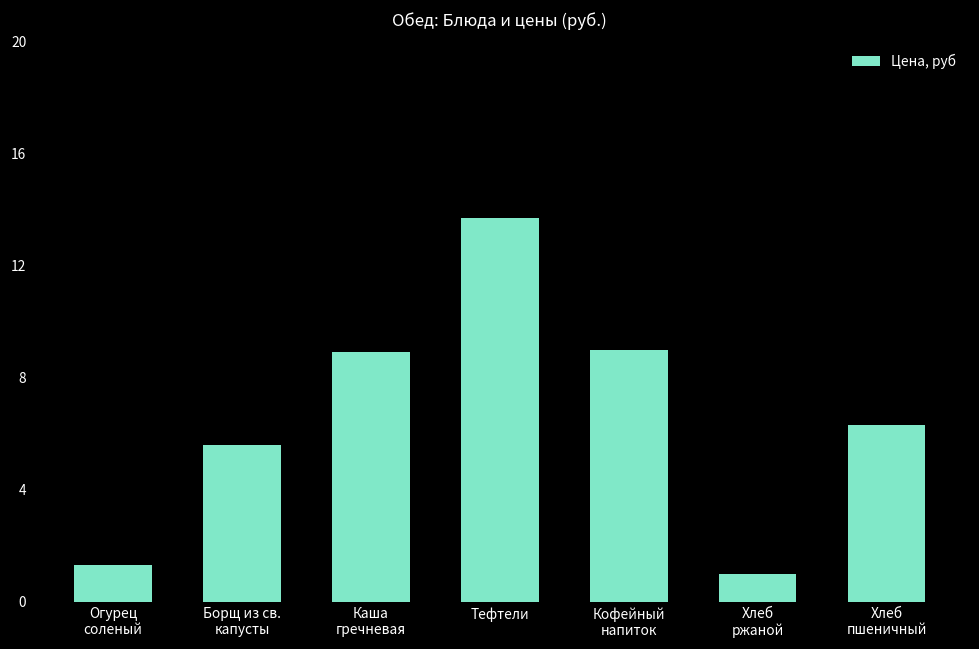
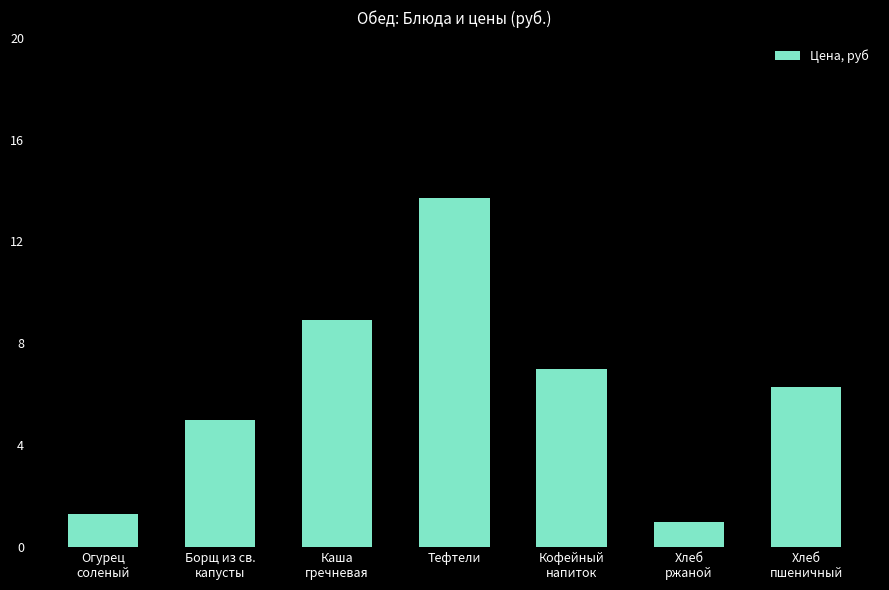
Борщ из св. капусты: 5.6 -> 5.0
Кофейный напиток: 9 -> 7
